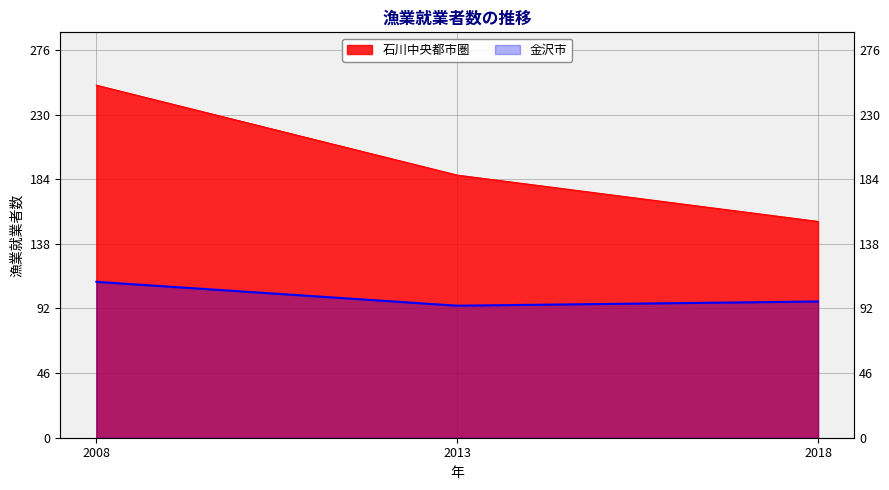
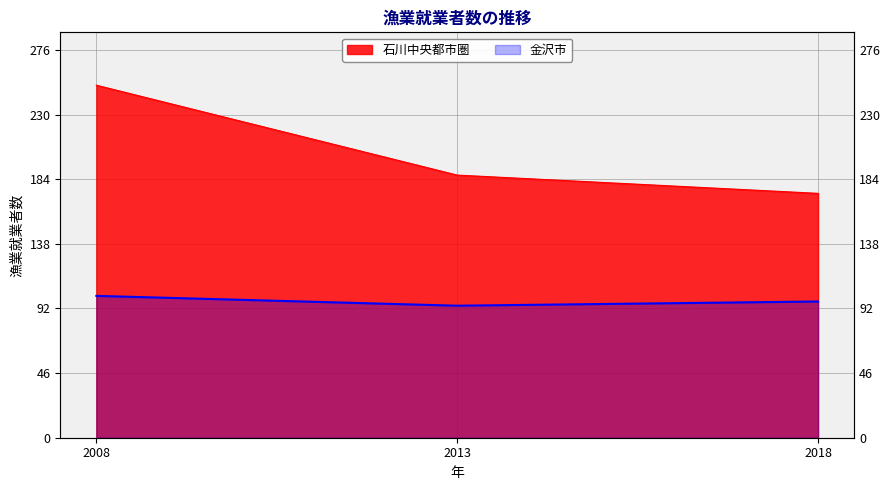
金沢市, 2008: 111 -> 101
石川中央都市圏, 2018: 154 -> 174
